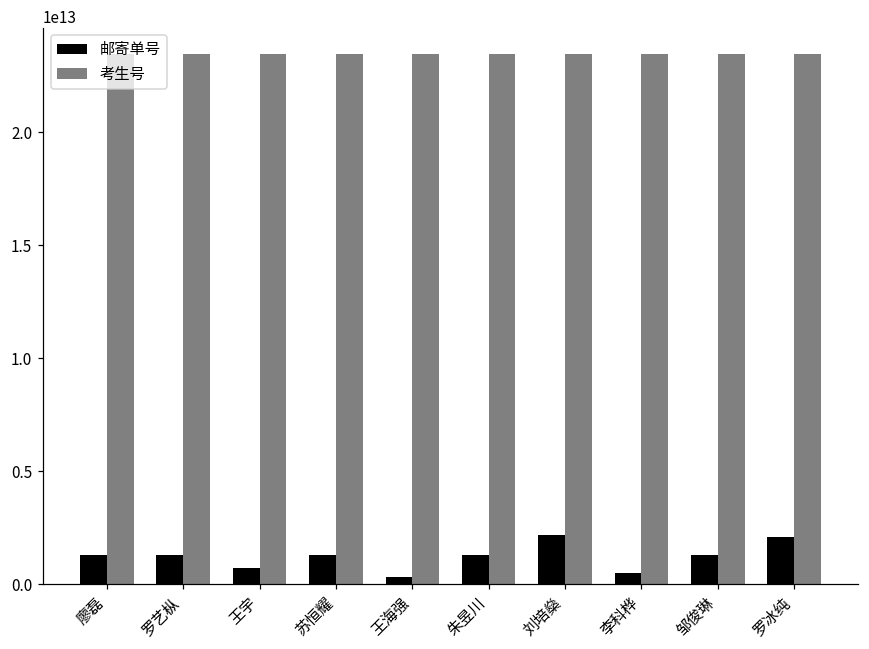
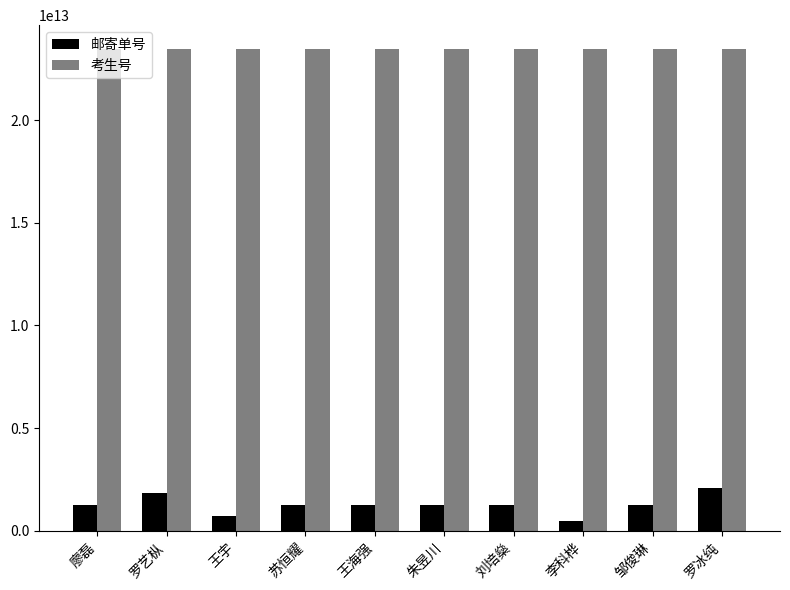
邮寄单号, 罗艺枞: 1300000000000 -> 1900000000000
邮寄单号, 王海强: 300000000000 -> 1300000000000
邮寄单号, 刘培燊: 2200000000000 -> 1300000000000
